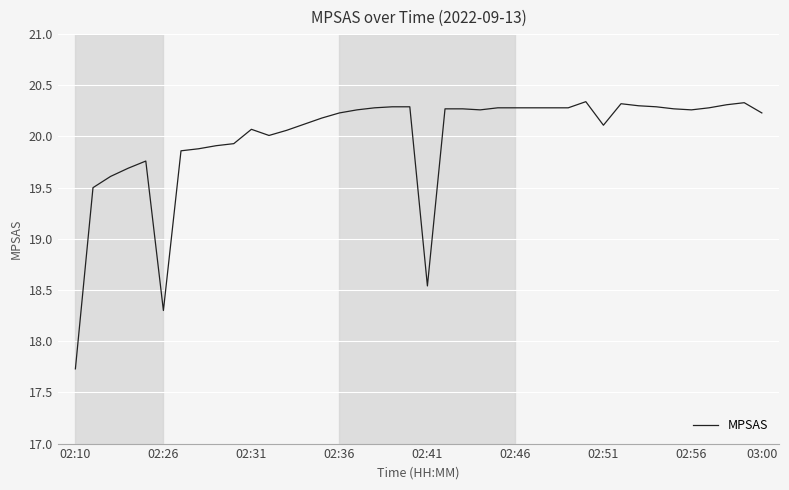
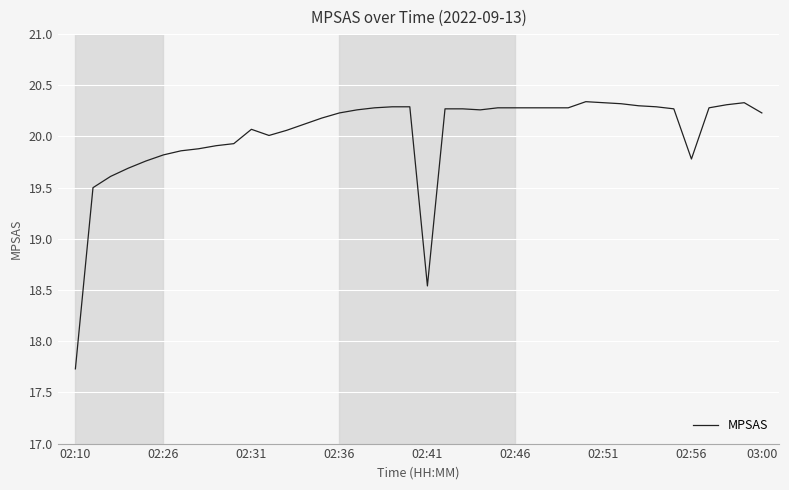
02:26: 18.30 -> 19.82
02:51: 20.11 -> 20.33
02:56: 20.26 -> 19.78
